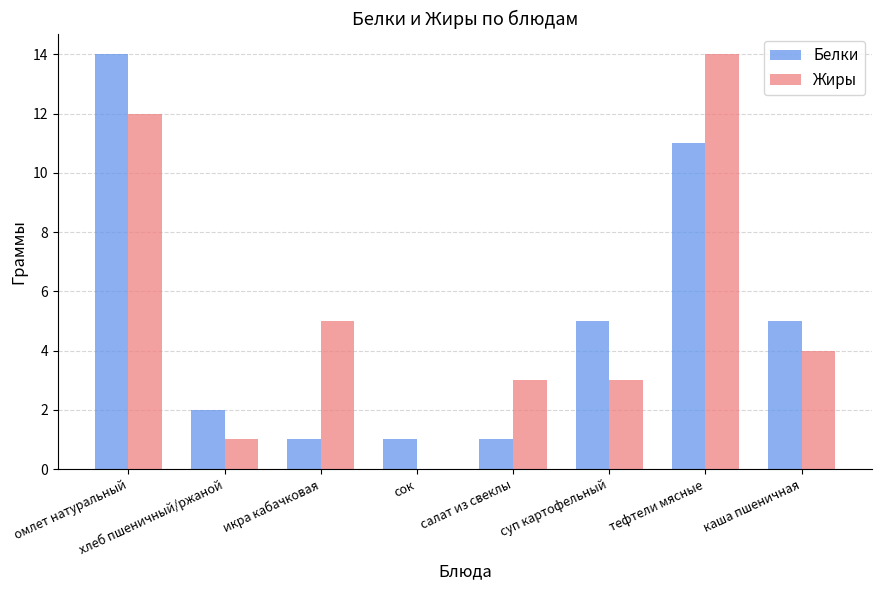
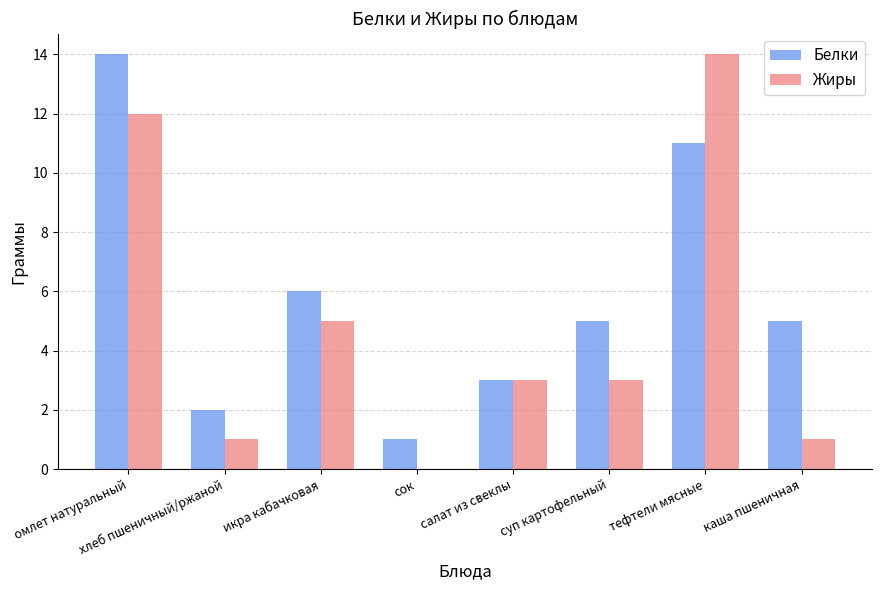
Белки, икра кабачковая: 1 -> 6
Белки, салат из свеклы: 1 -> 3
Жиры, каша пшеничная: 4 -> 1
